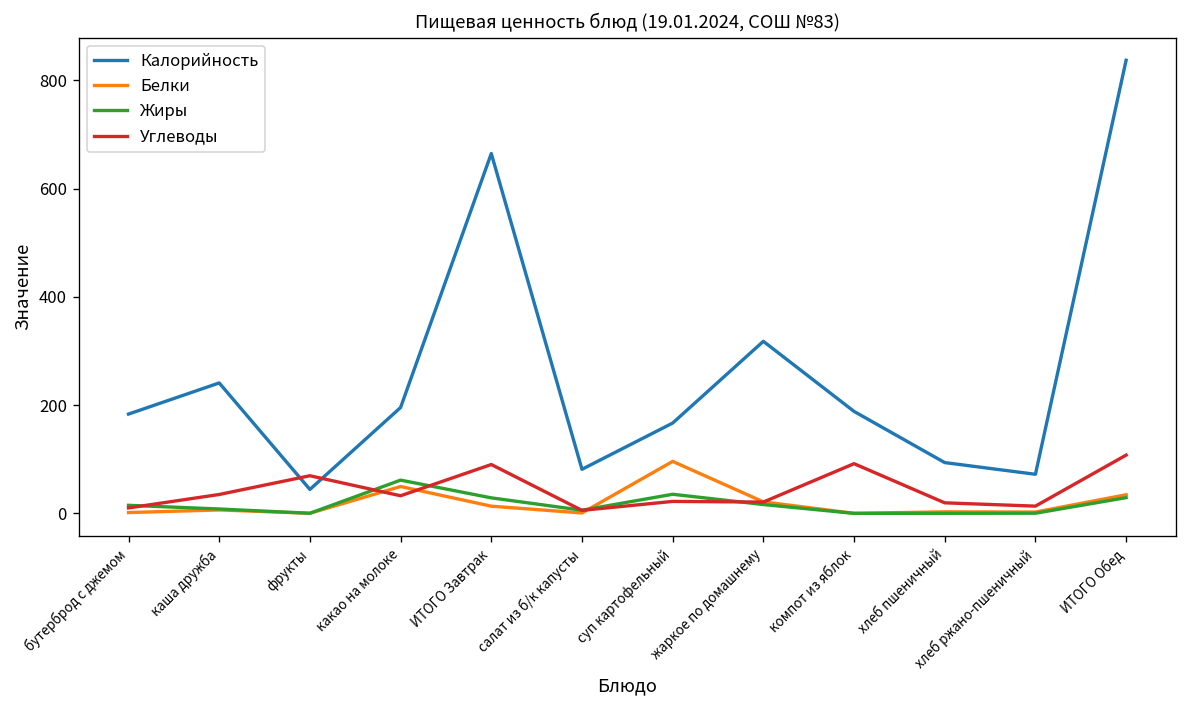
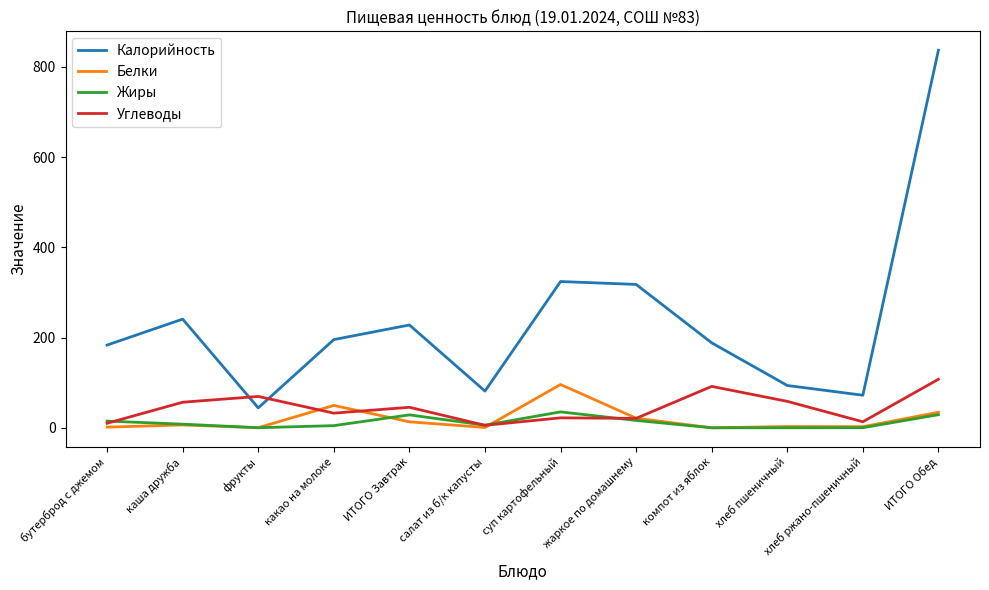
Углеводы, каша дружба: 40 -> 60
Жиры, какао на молоке: 60 -> 10
Калорийность, ИТОГО Завтрак: 660 -> 230
Углеводы, ИТОГО Завтрак: 90 -> 50
Калорийность, суп картофельный: 170 -> 320
Углеводы, хлеб пшеничный: 20 -> 60
